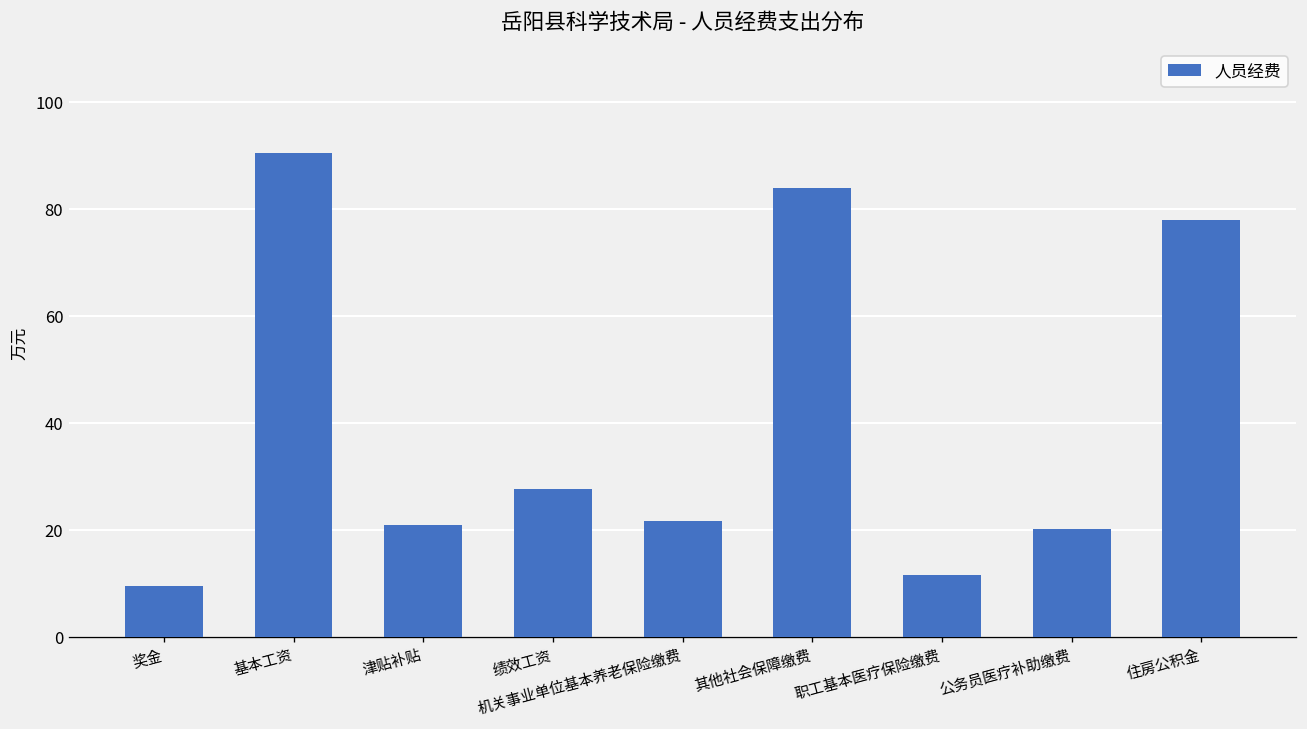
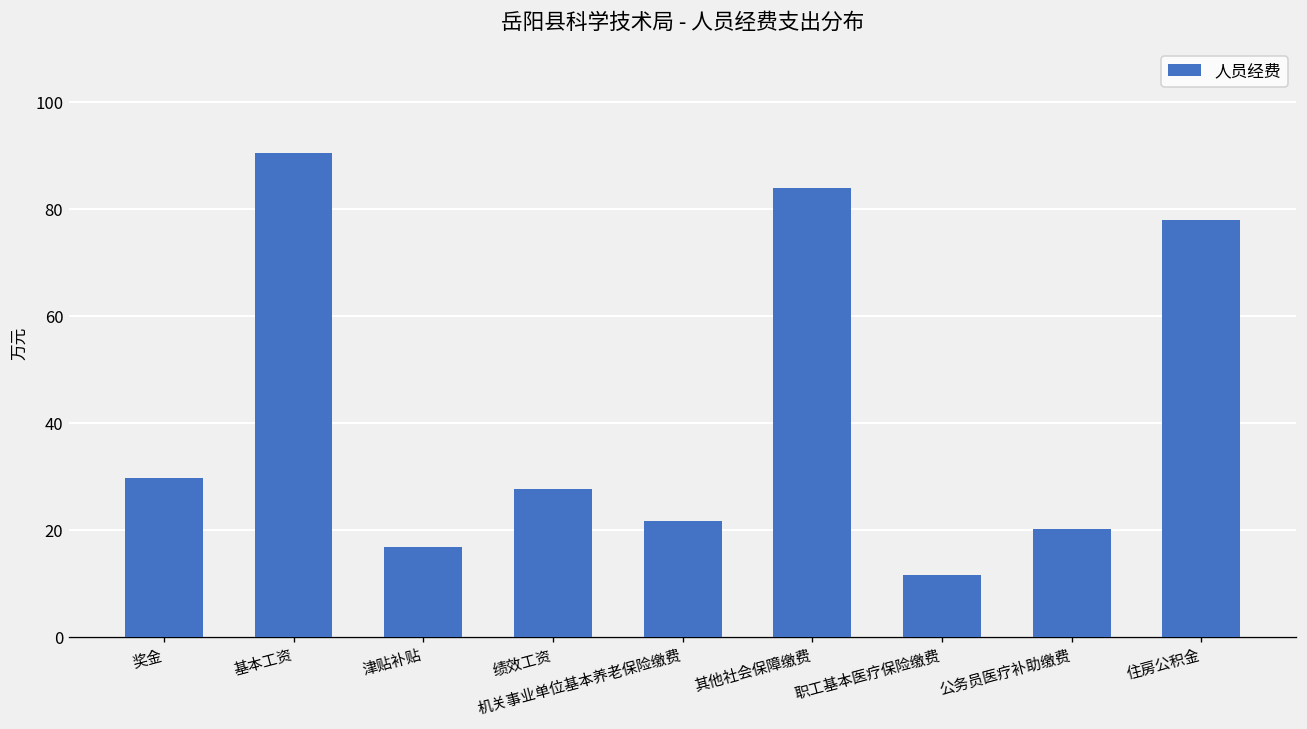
奖金: 10 -> 30
津贴补贴: 21 -> 17
